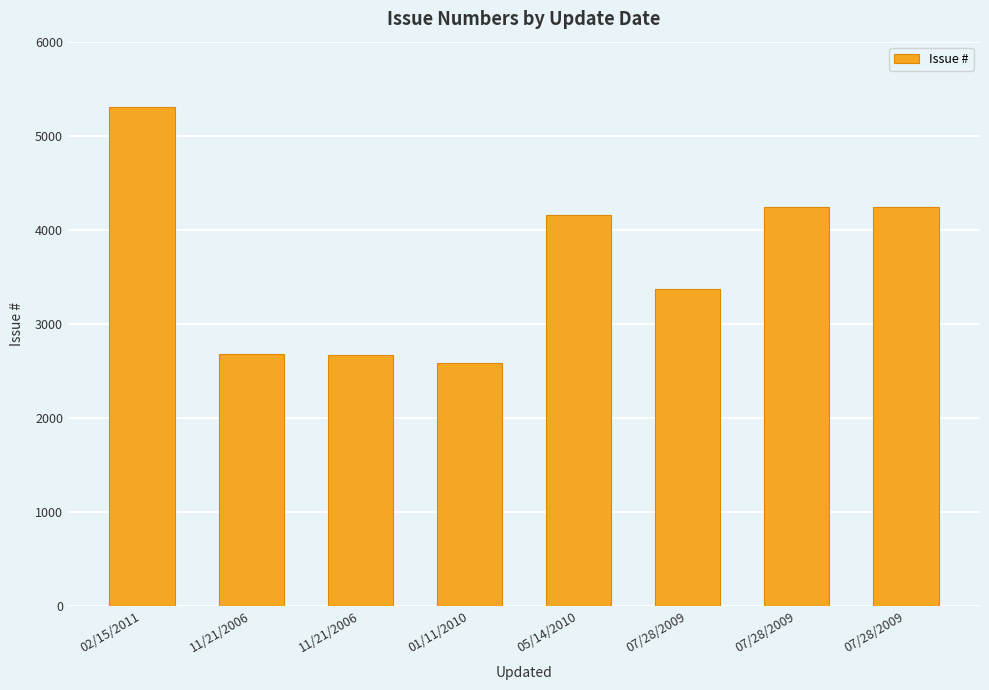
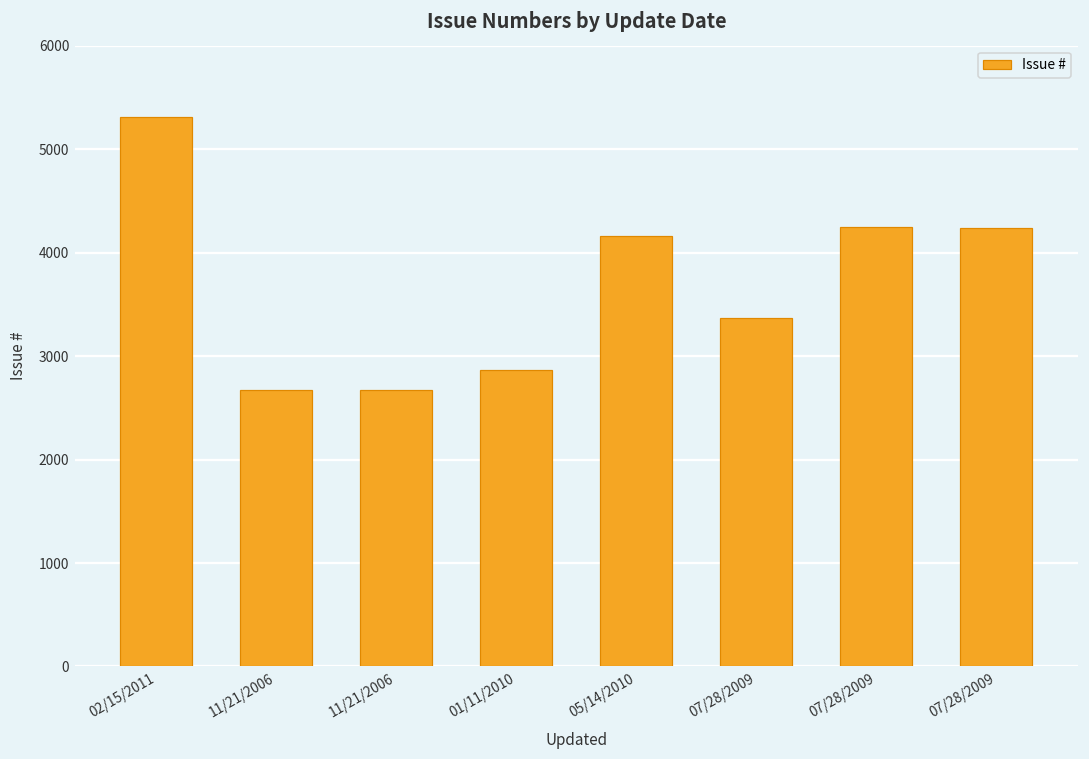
01/11/2010: 2600 -> 2900
